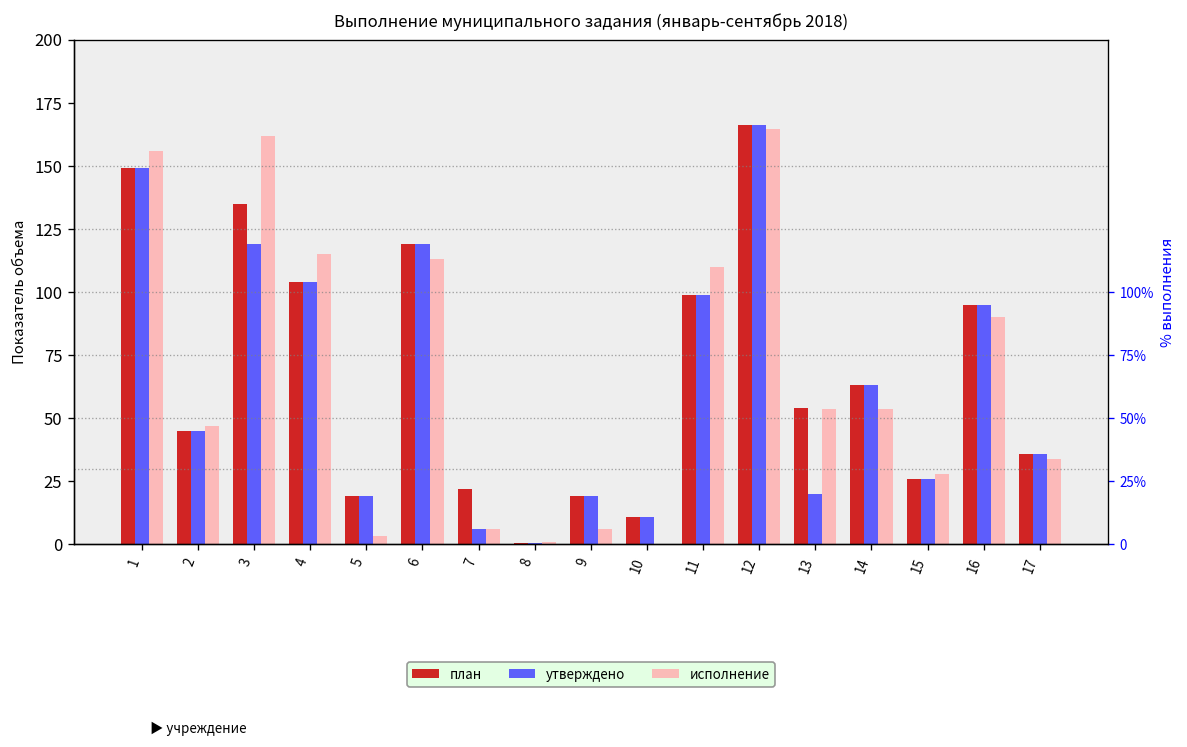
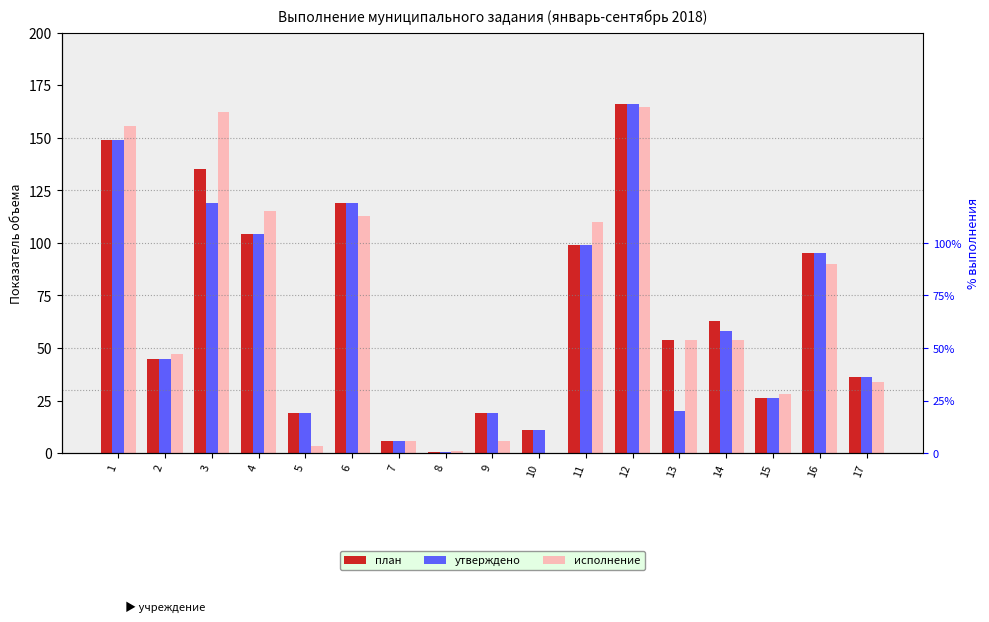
план, 7: 22 -> 6
утверждено, 14: 63 -> 58
